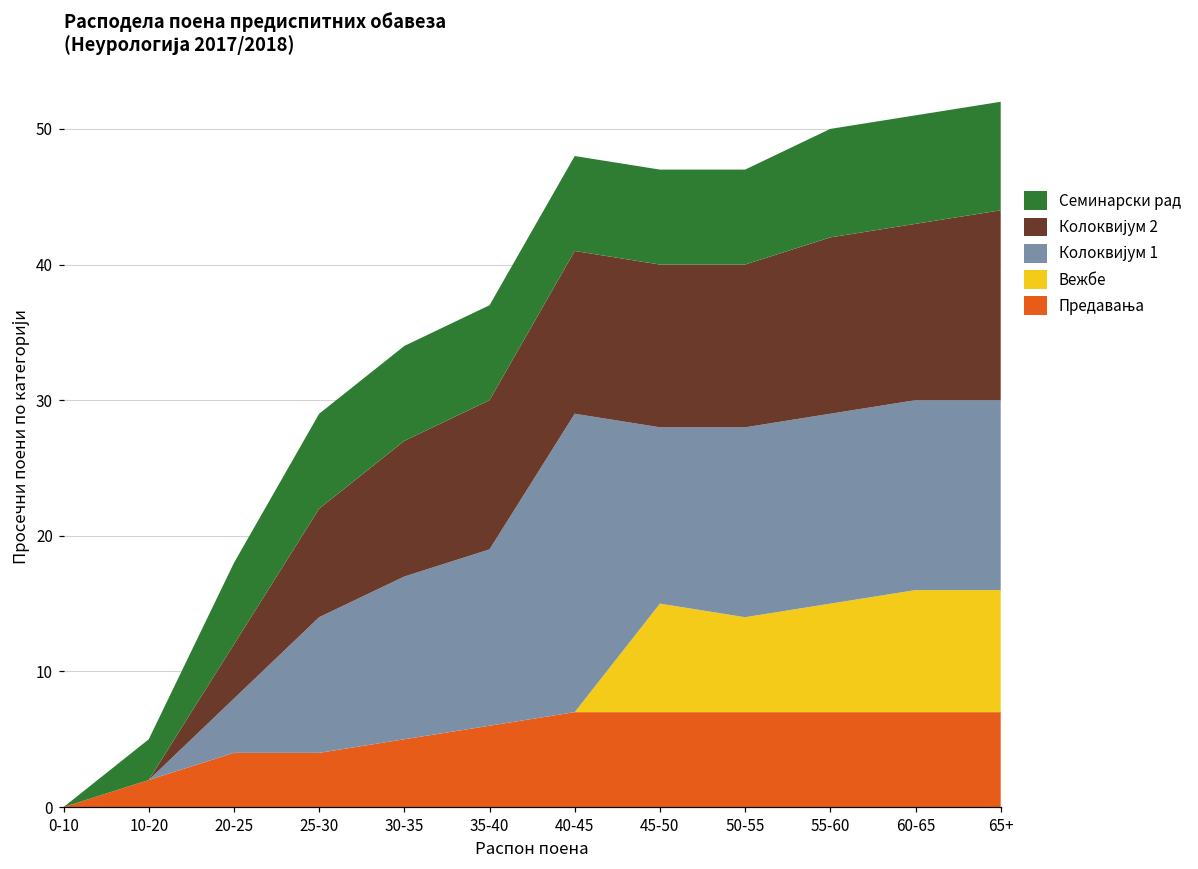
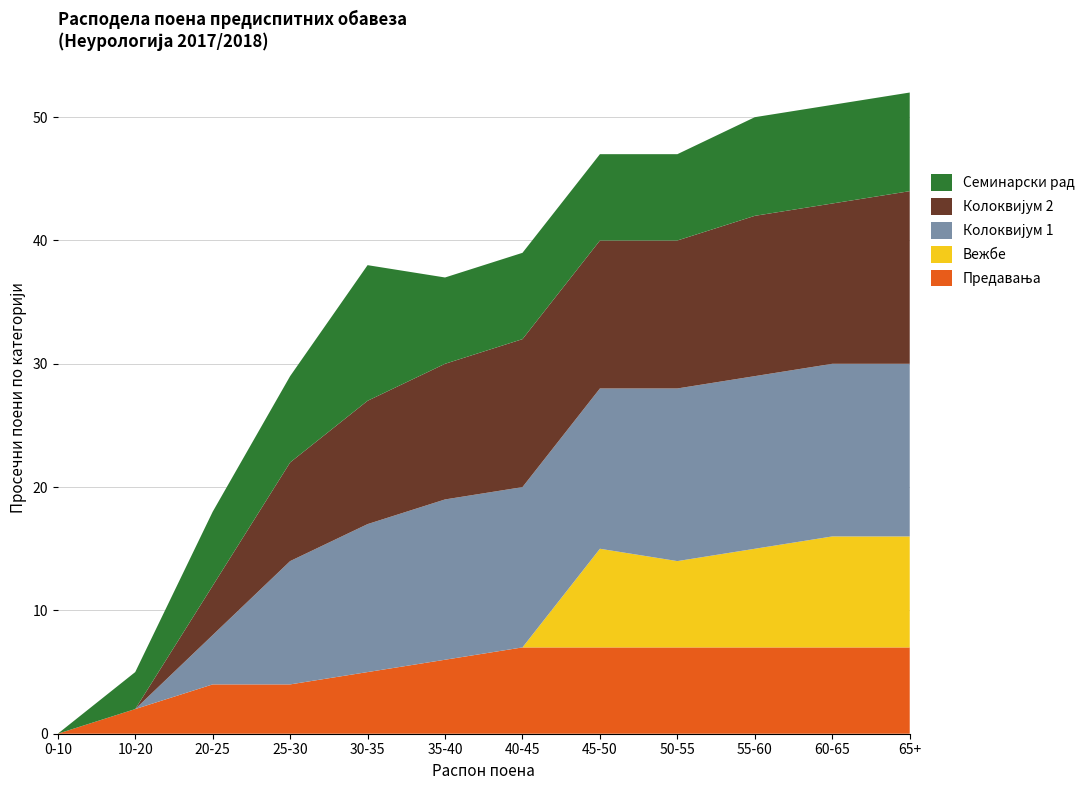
Семинарски рад, 30-35: 7 -> 11
Колоквијум 1, 40-45: 22 -> 13
